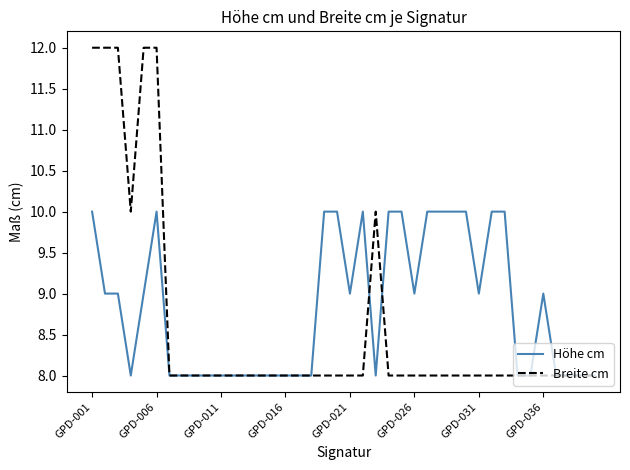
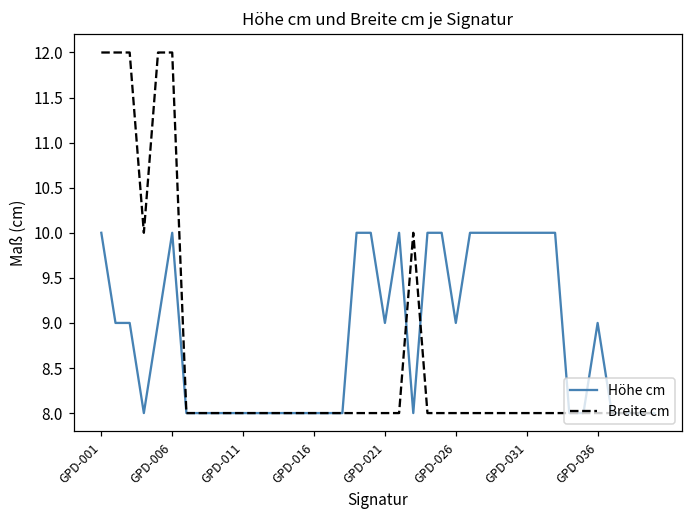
Höhe cm, GPD-031: 9 -> 10
